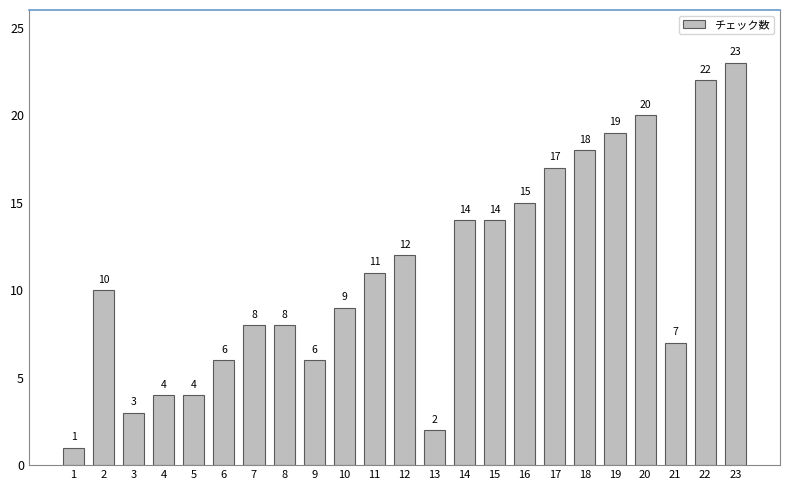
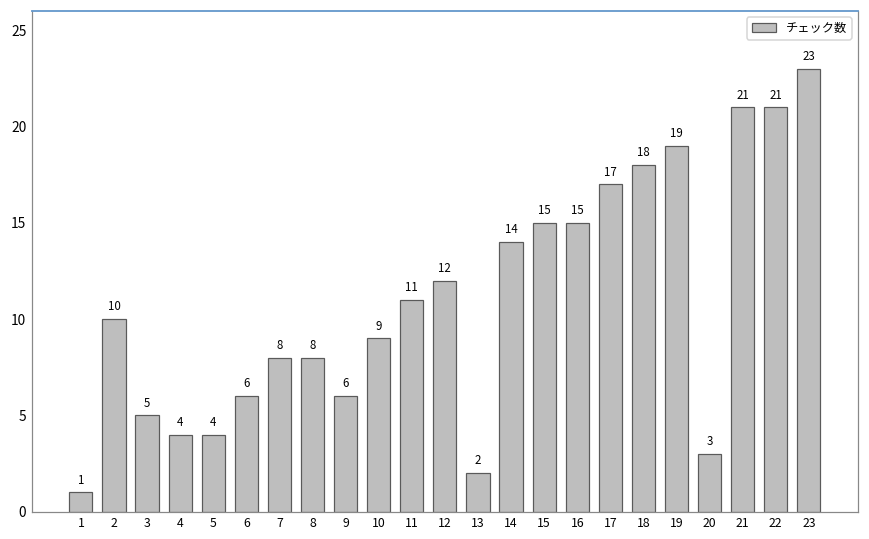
3: 3 -> 5
15: 14 -> 15
20: 20 -> 3
21: 7 -> 21
22: 22 -> 21
